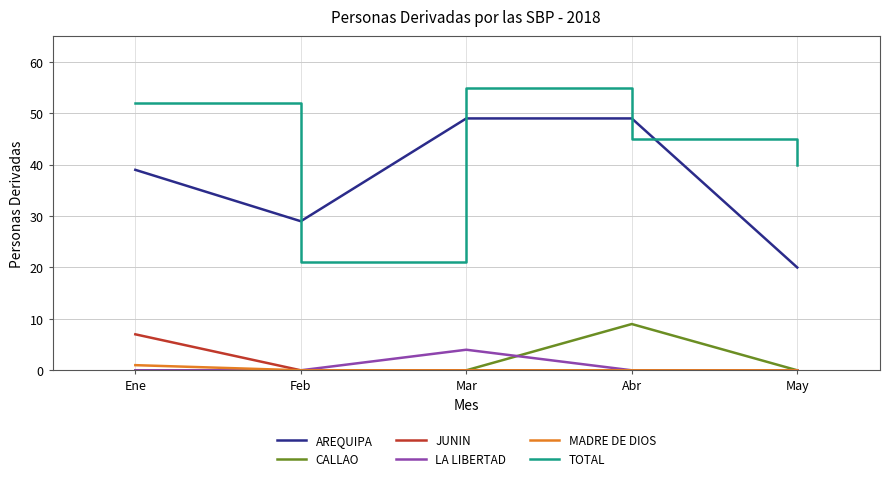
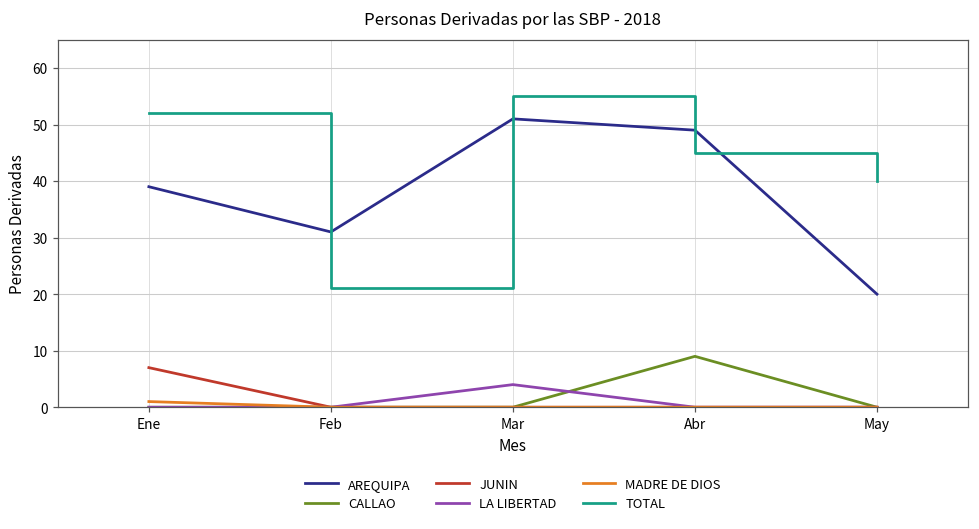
AREQUIPA, Feb: 29 -> 31
AREQUIPA, Mar: 49 -> 51
